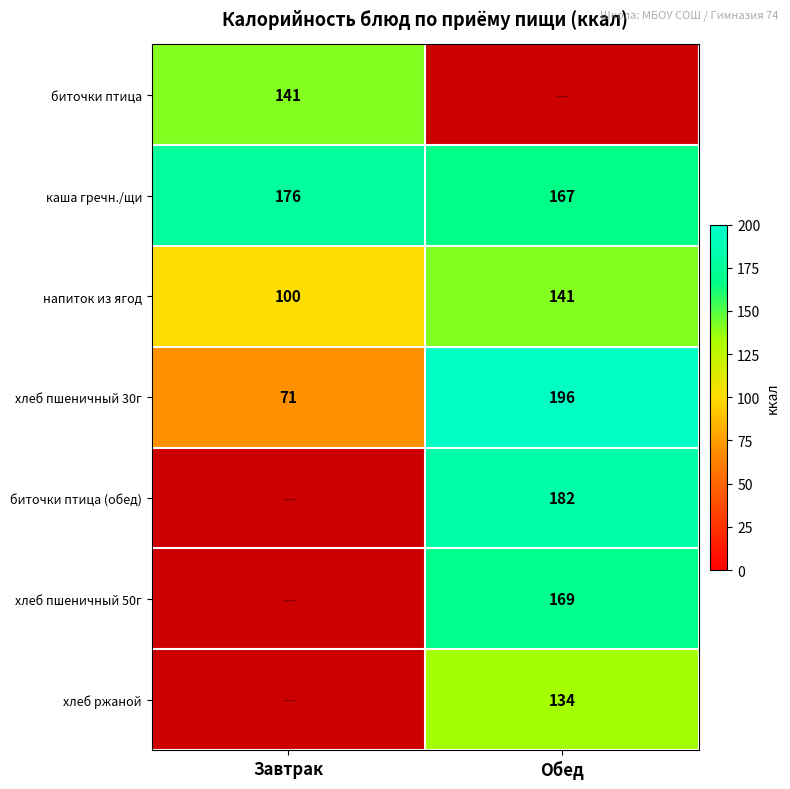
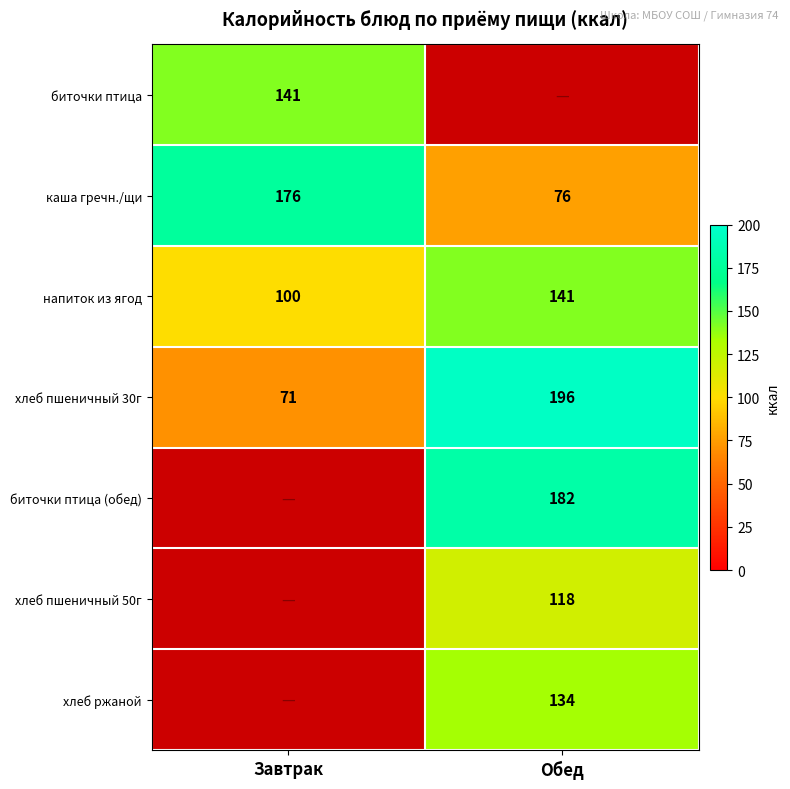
каша гречн./щи, Обед: 167 -> 76
хлеб пшеничный 50г, Обед: 169 -> 118
